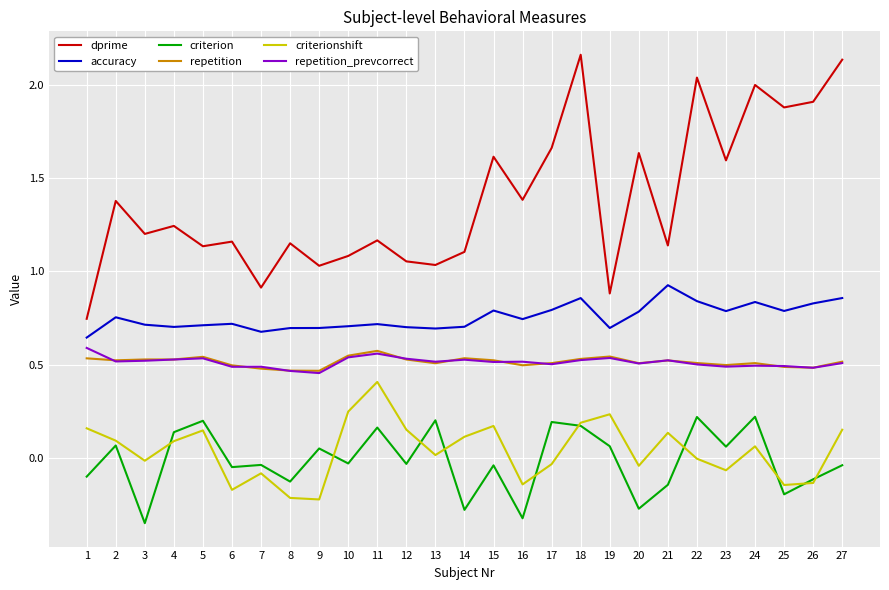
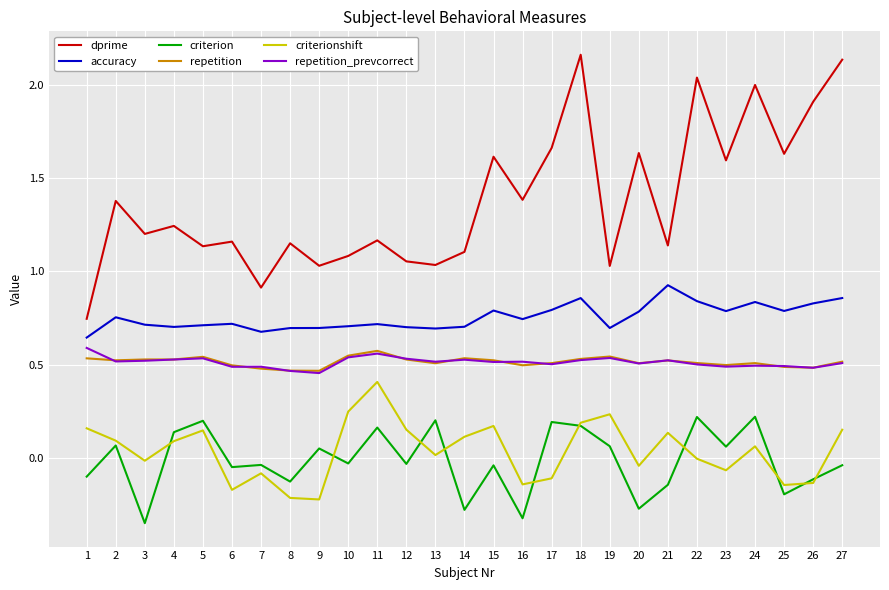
criterionshift, 17: -0.03 -> -0.11
dprime, 19: 0.88 -> 1.03
dprime, 25: 1.88 -> 1.63
